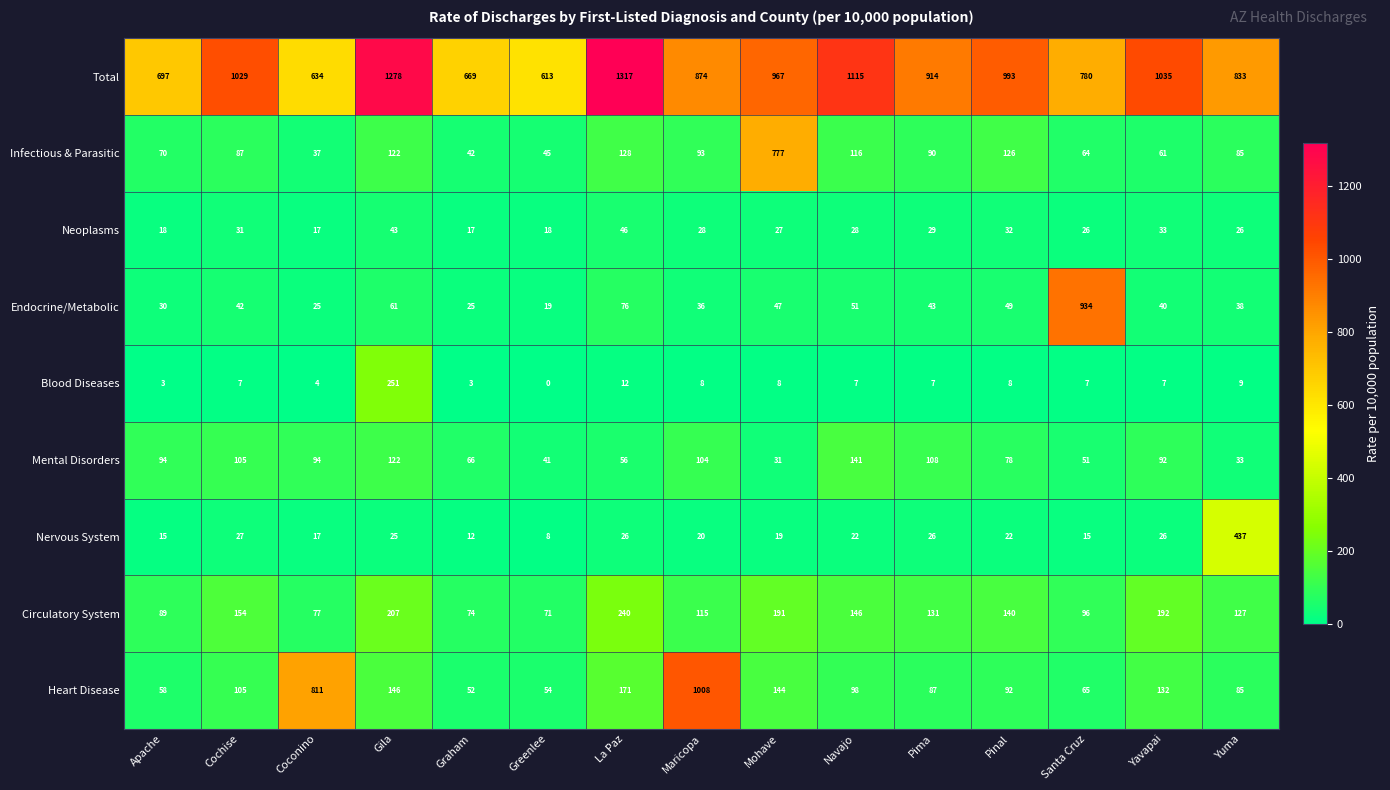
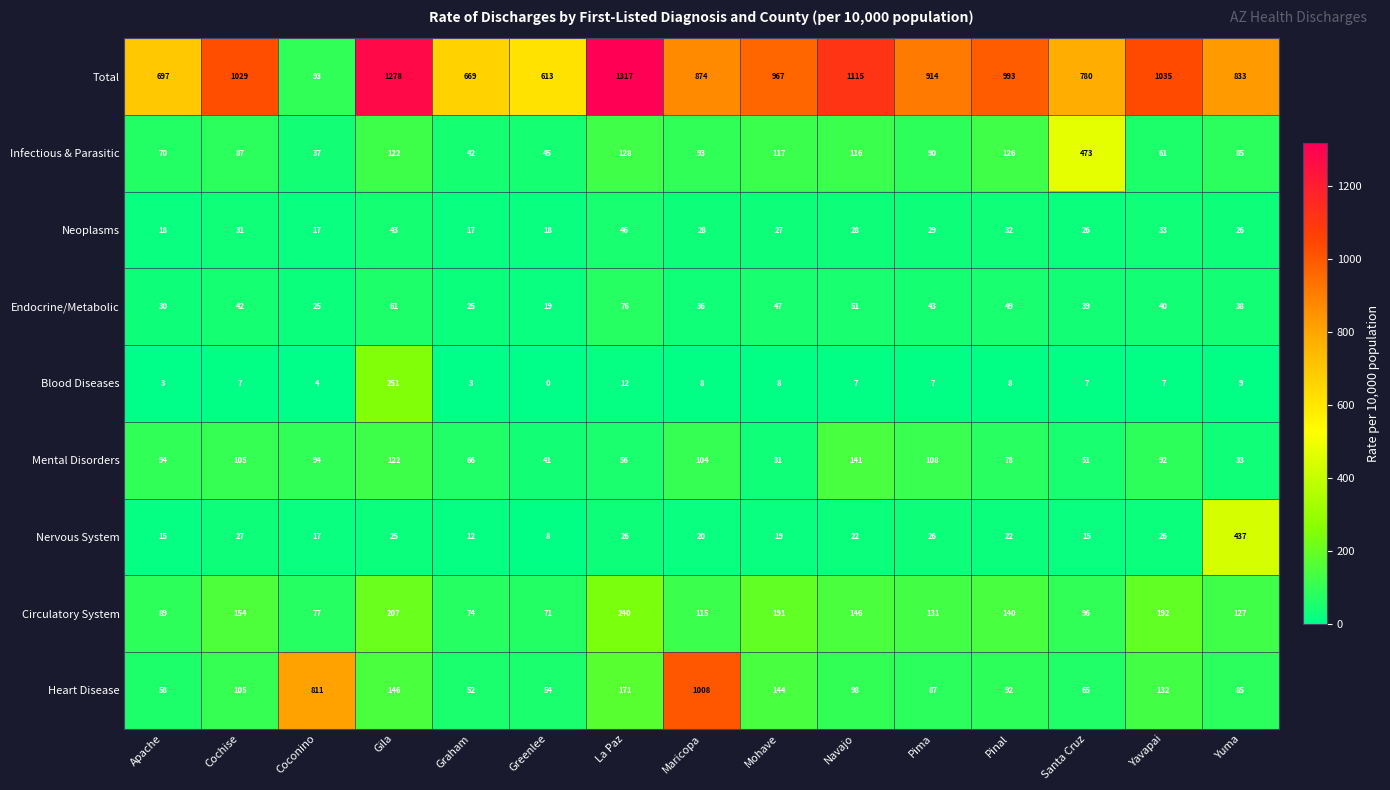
Total, Coconino: 634 -> 93
Infectious & Parasitic, Mohave: 777 -> 117
Infectious & Parasitic, Santa Cruz: 64 -> 473
Endocrine/Metabolic, Santa Cruz: 934 -> 39
